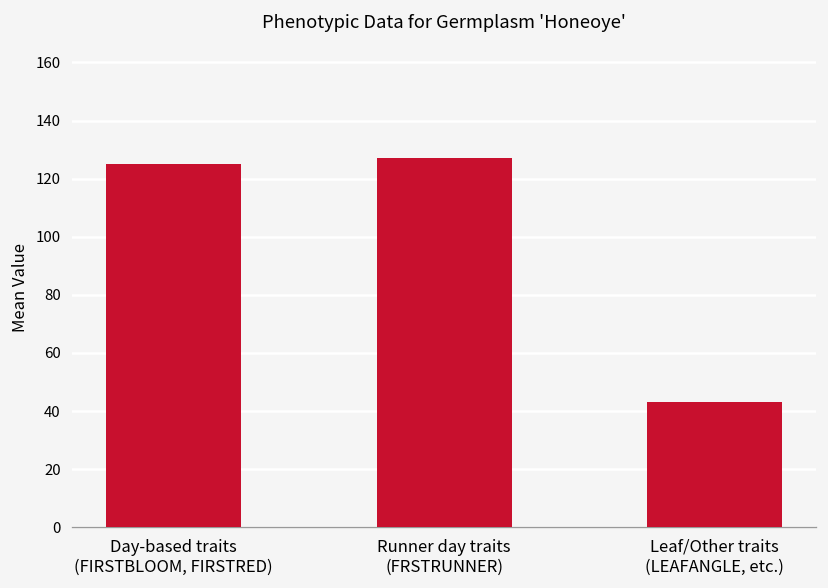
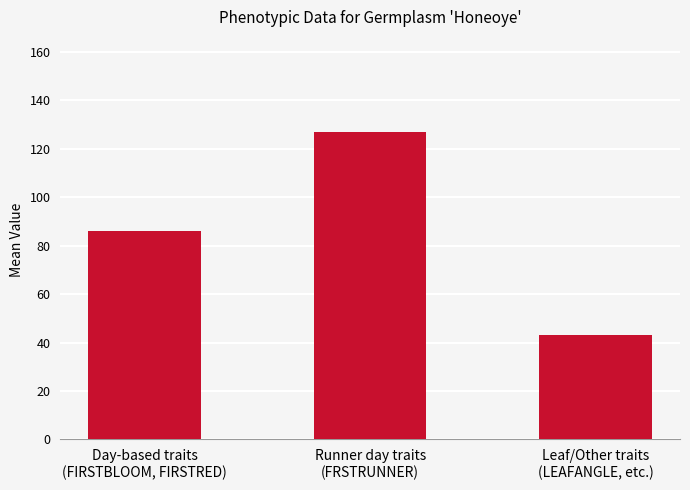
Day-based traits (FIRSTBLOOM, FIRSTRED): 125 -> 86
